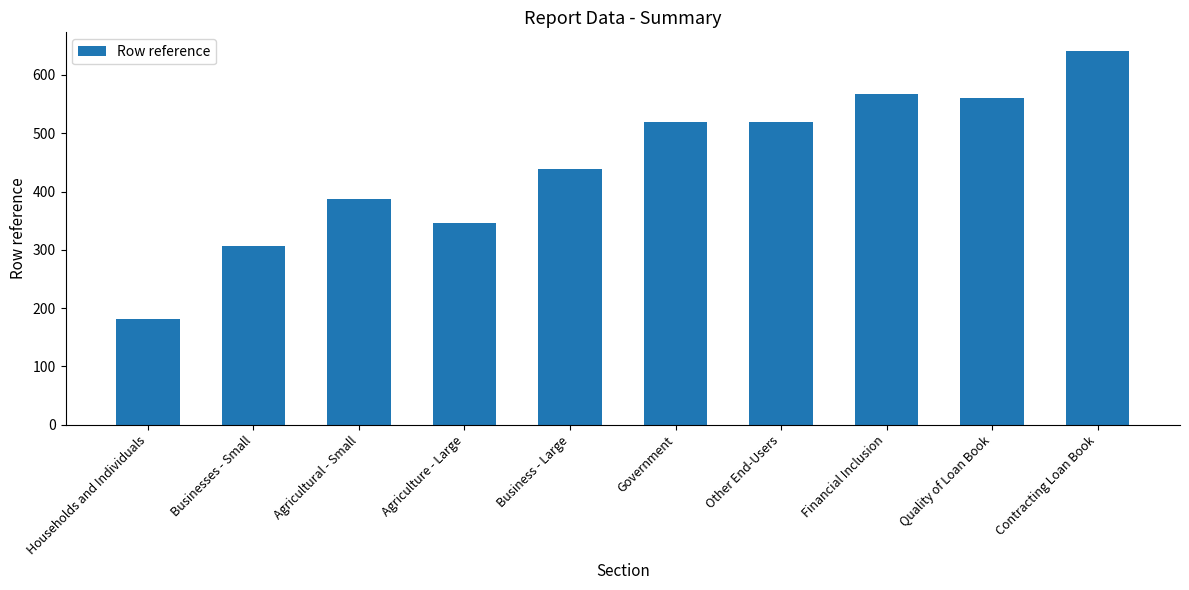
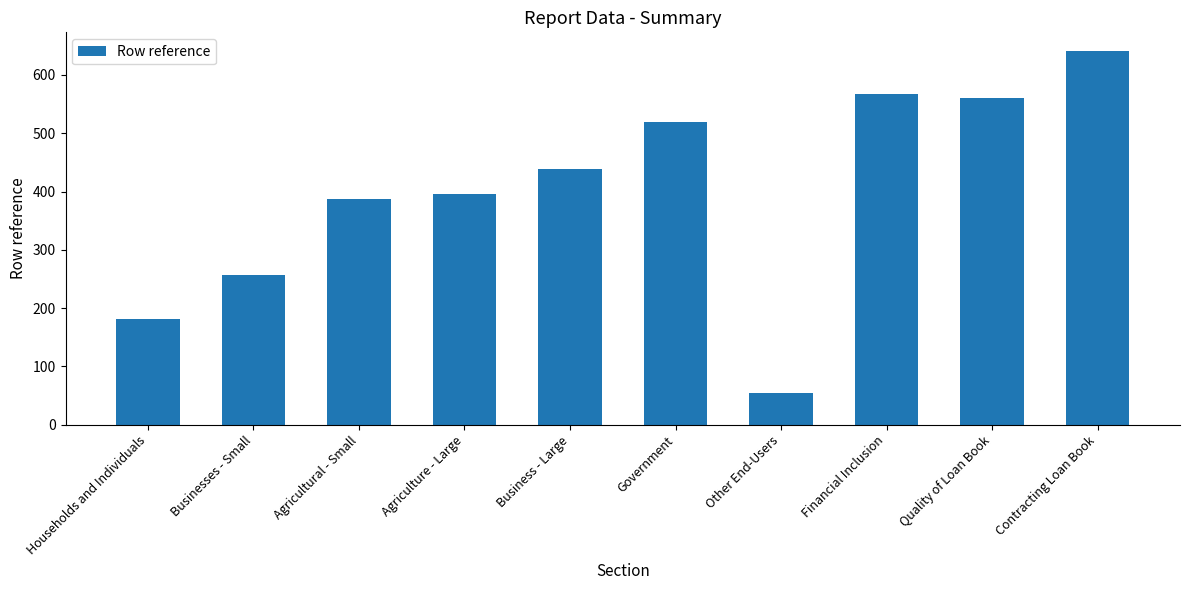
Businesses - Small: 310 -> 260
Agriculture - Large: 350 -> 400
Other End-Users: 520 -> 60
